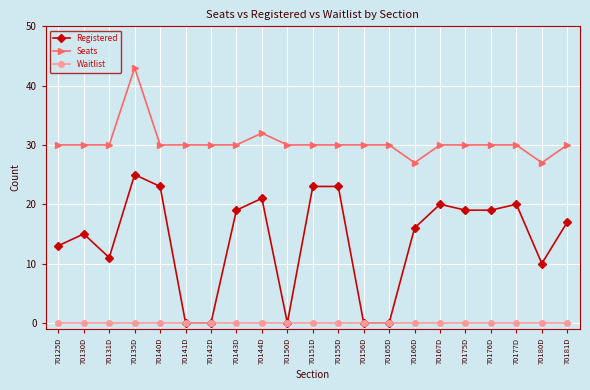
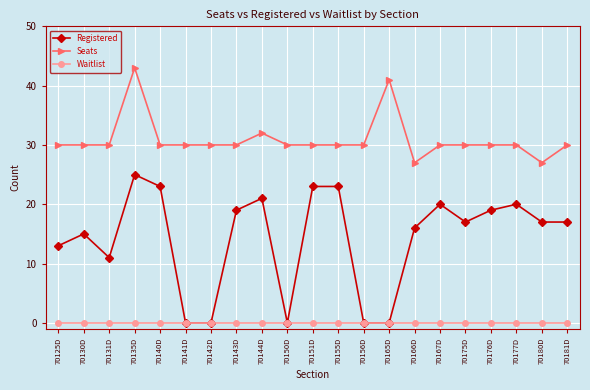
Seats, 70165D: 30 -> 41
Registered, 70175D: 19 -> 17
Registered, 70180D: 10 -> 17
